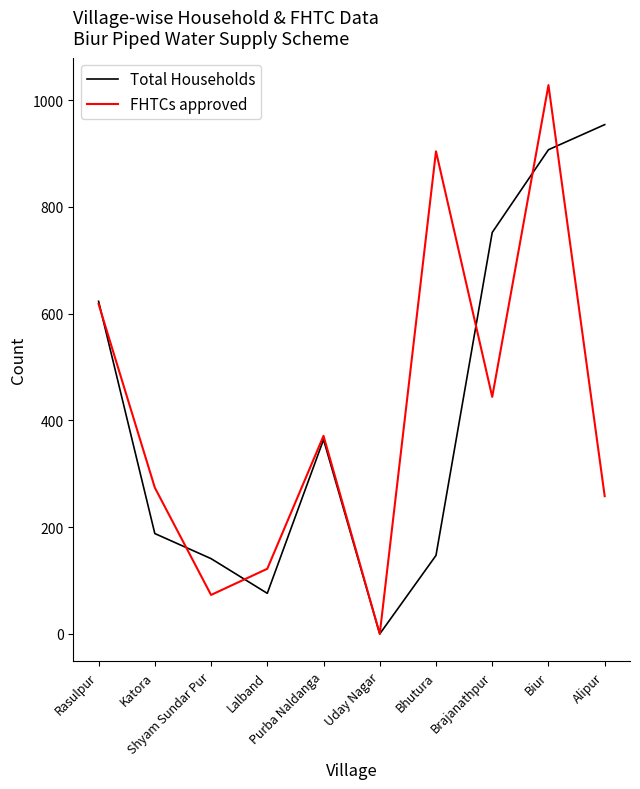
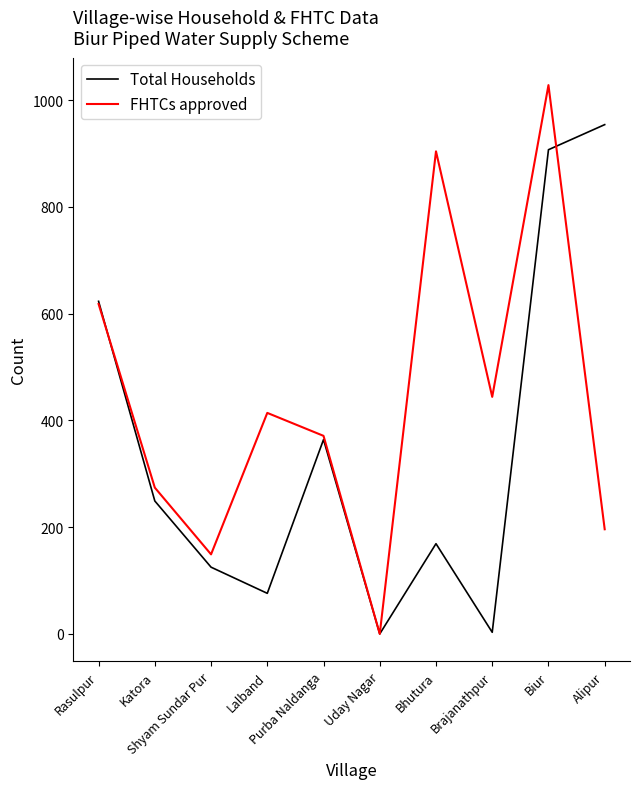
Total Households, Katora: 190 -> 250
Total Households, Shyam Sundar Pur: 140 -> 130
FHTCs approved, Shyam Sundar Pur: 70 -> 150
FHTCs approved, Lalband: 120 -> 410
Total Households, Bhutura: 150 -> 170
Total Households, Brajanathpur: 750 -> 0
FHTCs approved, Alipur: 260 -> 200
